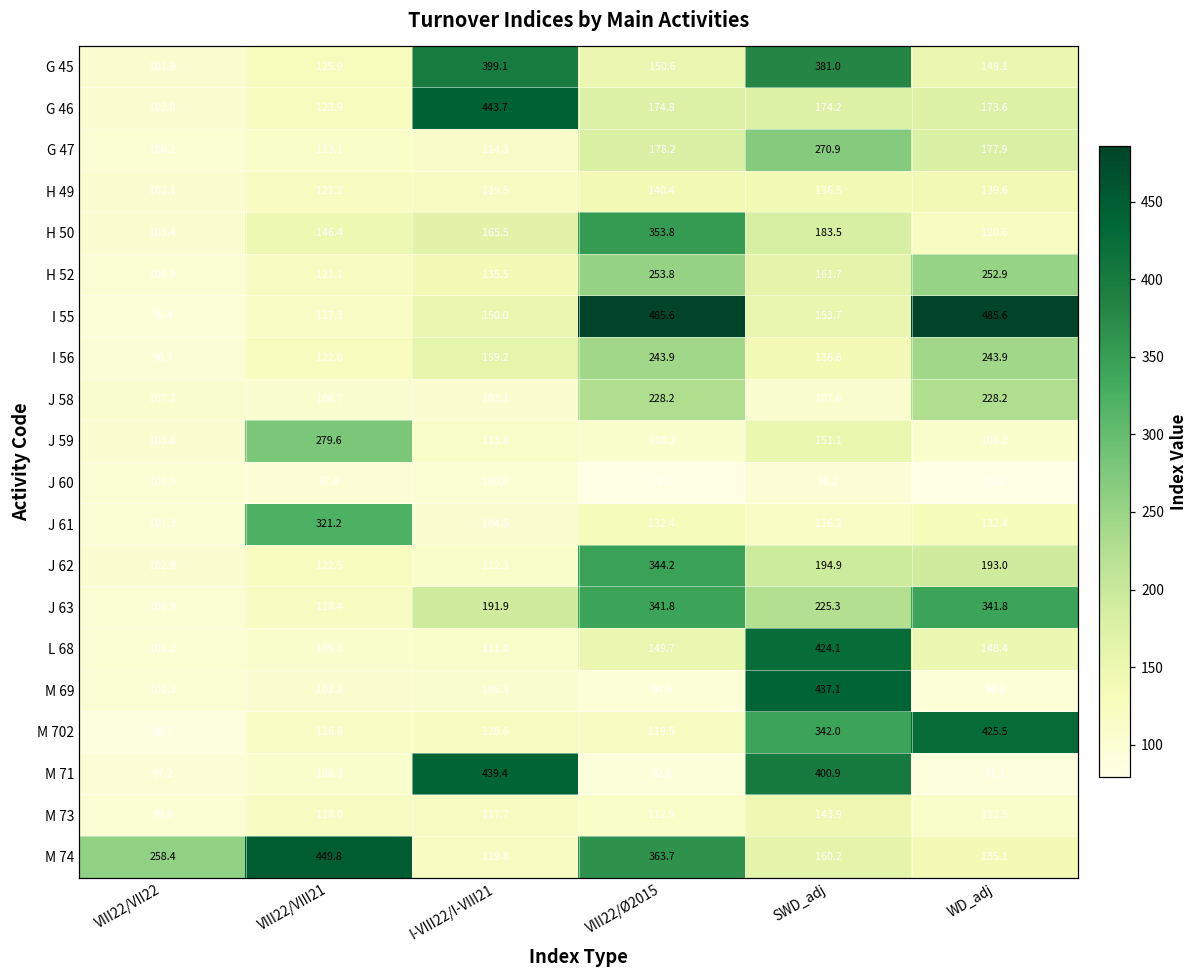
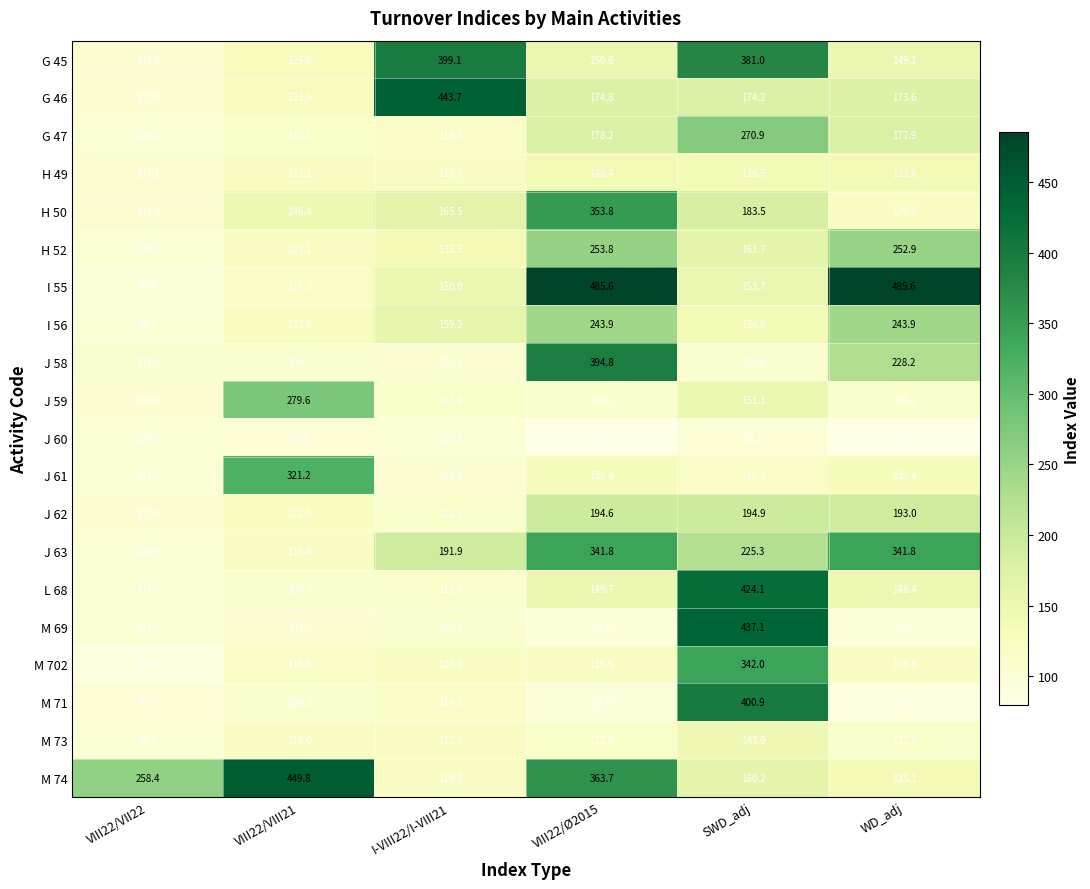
J 58, VIII22/Ø2015: 228.2 -> 394.8
J 62, VIII22/Ø2015: 344.2 -> 194.6
M 702, WD_adj: 425.5 -> 119.5
M 71, I-VIII22/I-VIII21: 439.4 -> 114.5
